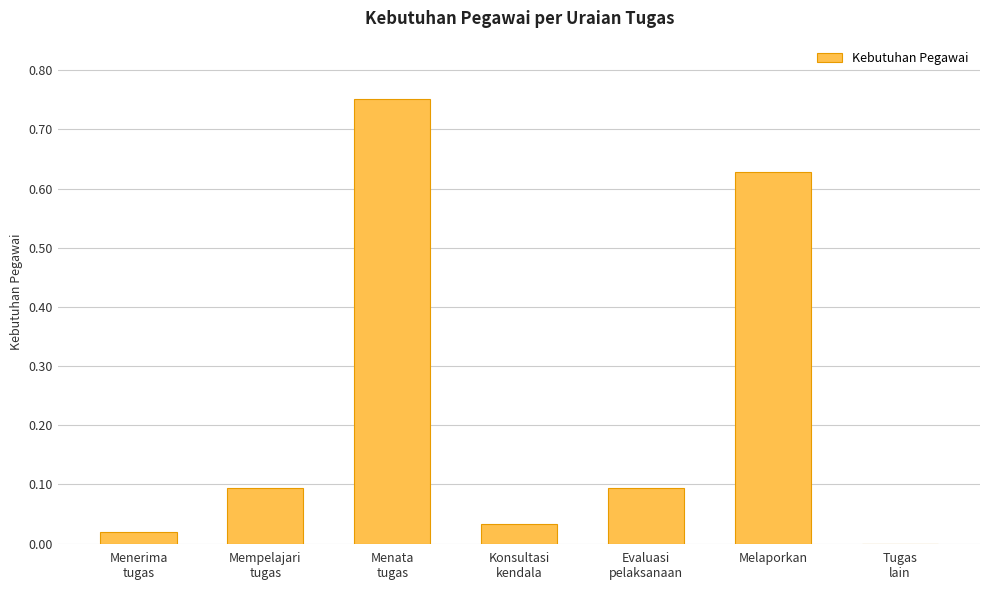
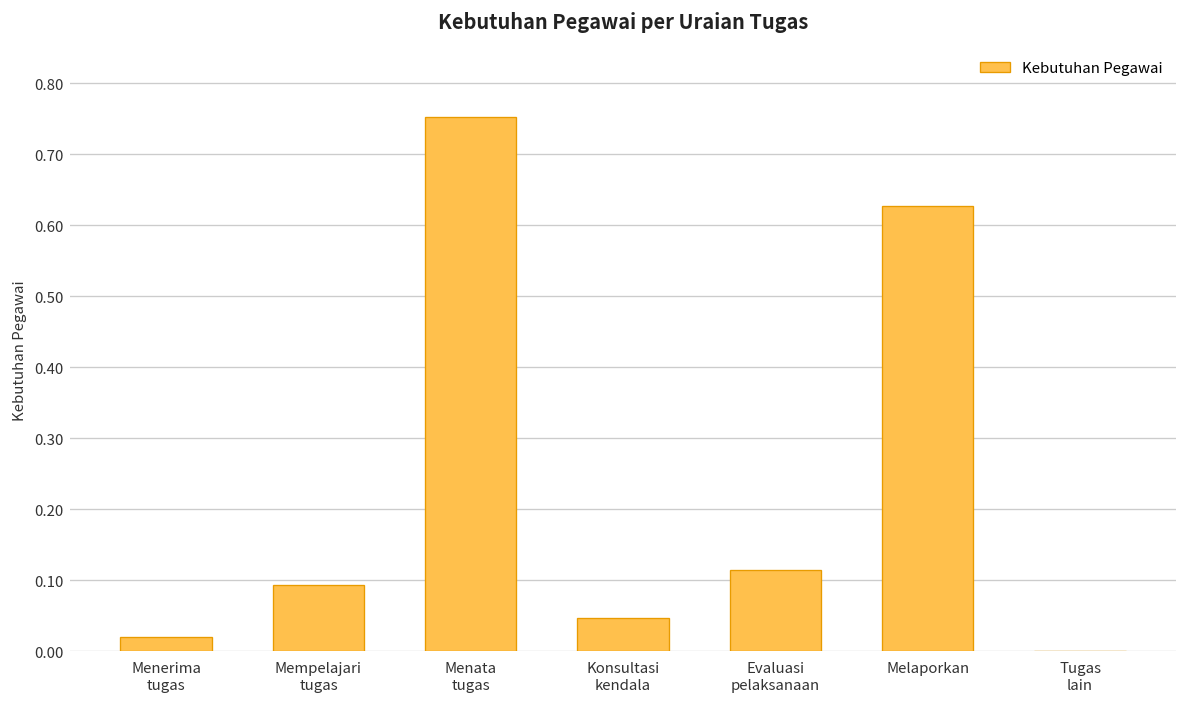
Konsultasi kendala: 0.03 -> 0.05
Evaluasi pelaksanaan: 0.09 -> 0.11
